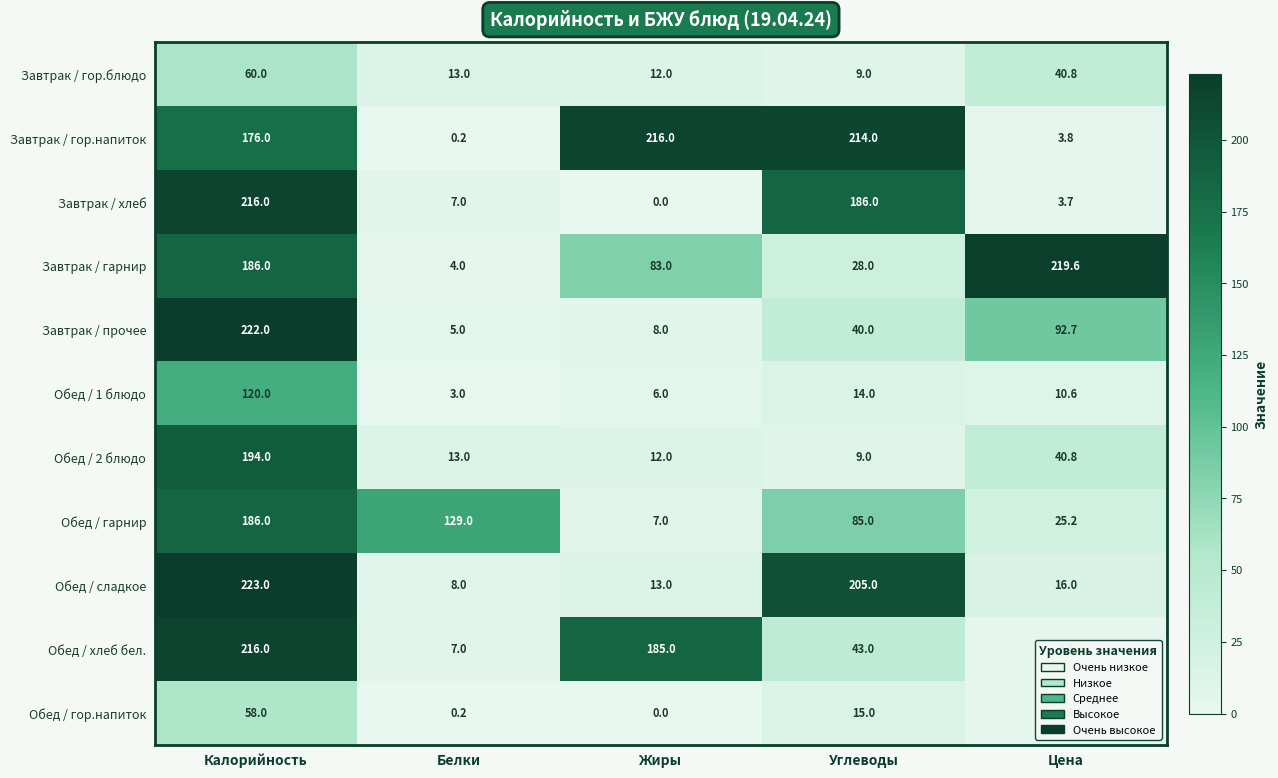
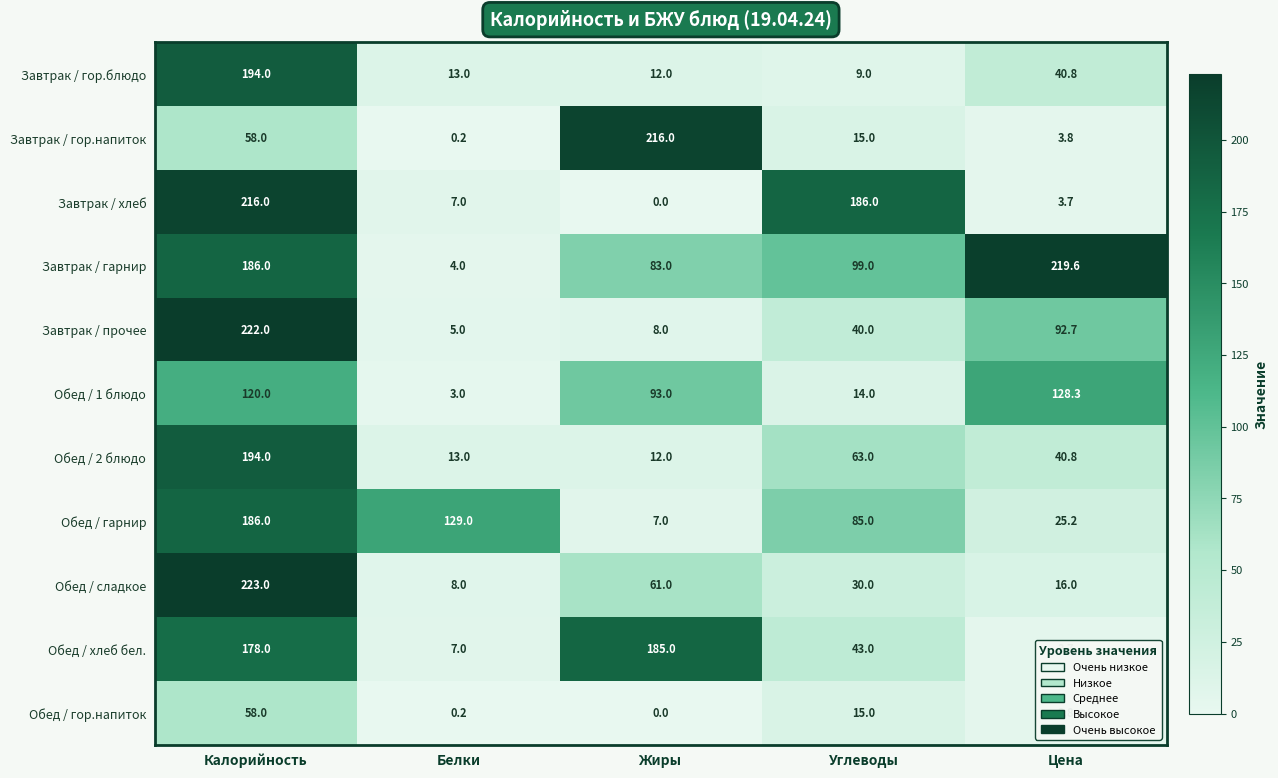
Завтрак / гор.блюдо, Калорийность: 60.0 -> 194.0
Завтрак / гор.напиток, Калорийность: 176.0 -> 58.0
Завтрак / гор.напиток, Углеводы: 214.0 -> 15.0
Завтрак / гарнир, Углеводы: 28.0 -> 99.0
Обед / 1 блюдо, Жиры: 6.0 -> 93.0
Обед / 1 блюдо, Цена: 10.6 -> 128.3
Обед / 2 блюдо, Углеводы: 9.0 -> 63.0
Обед / сладкое, Жиры: 13.0 -> 61.0
Обед / сладкое, Углеводы: 205.0 -> 30.0
Обед / хлеб бел., Калорийность: 216.0 -> 178.0
